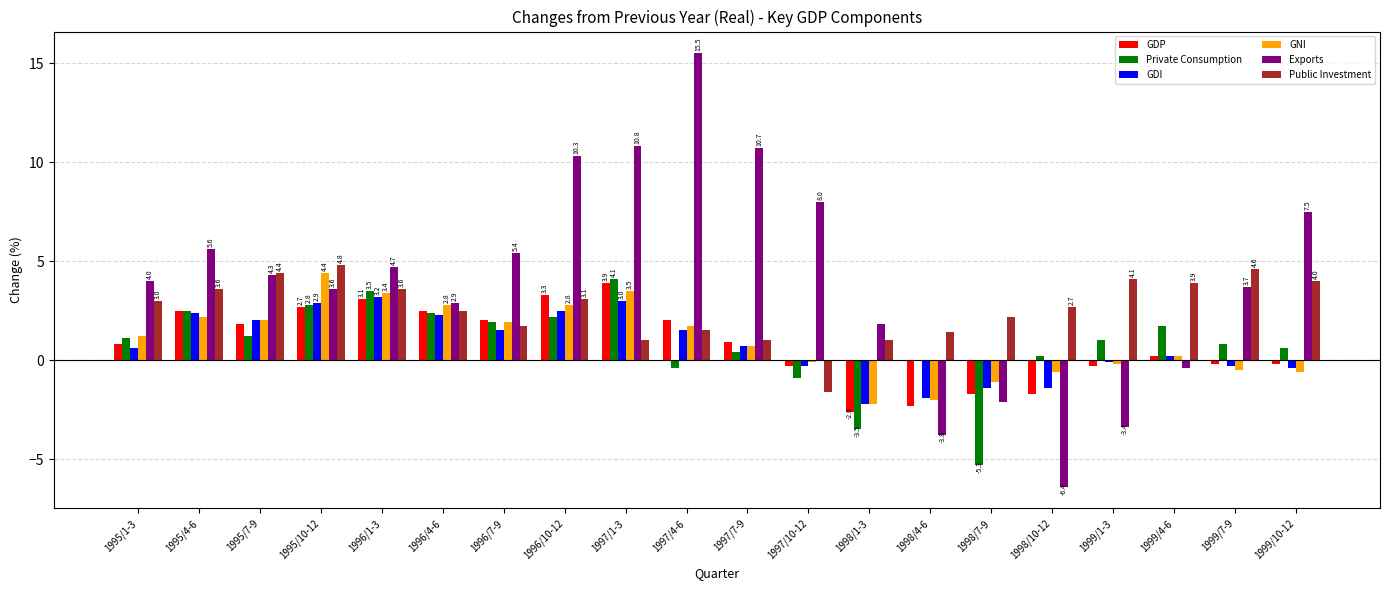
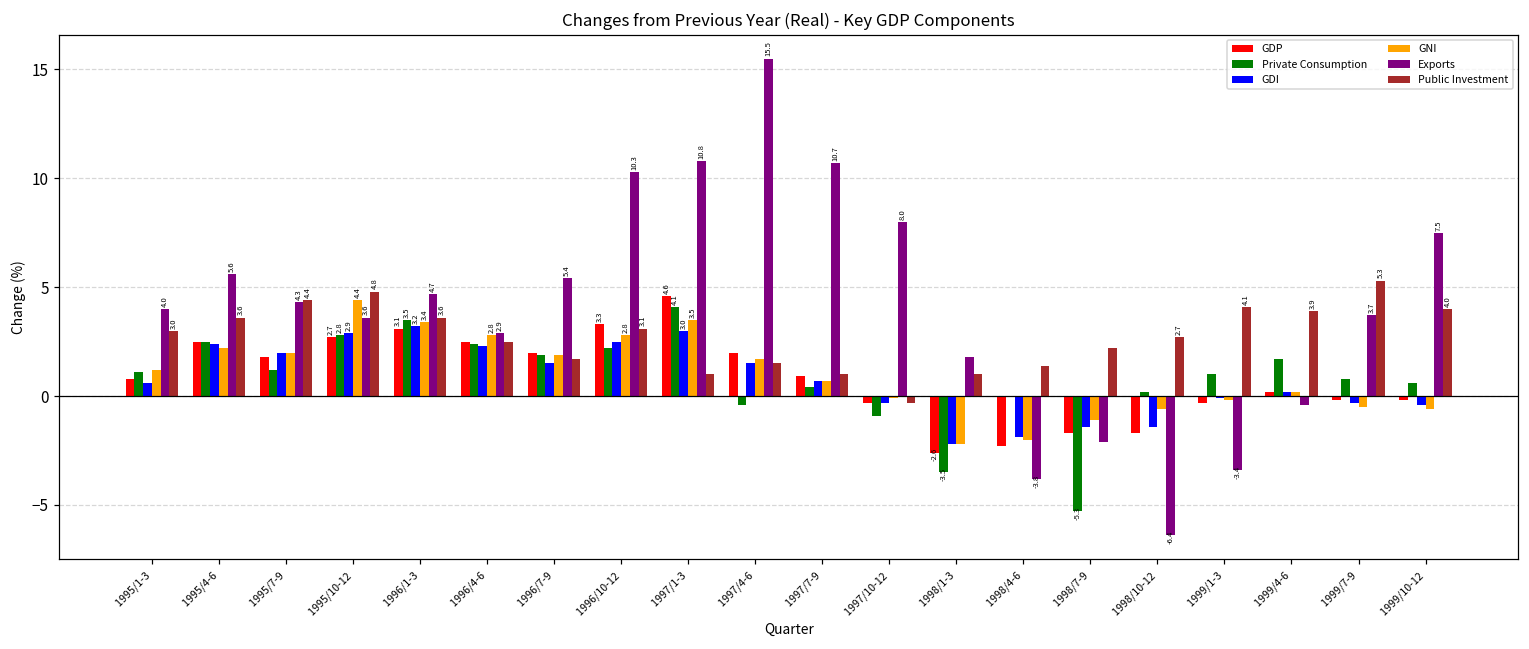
GDP, 1997/1-3: 3.9 -> 4.6
Public Investment, 1997/10-12: -1.6 -> -0.3
Public Investment, 1999/7-9: 4.6 -> 5.3
